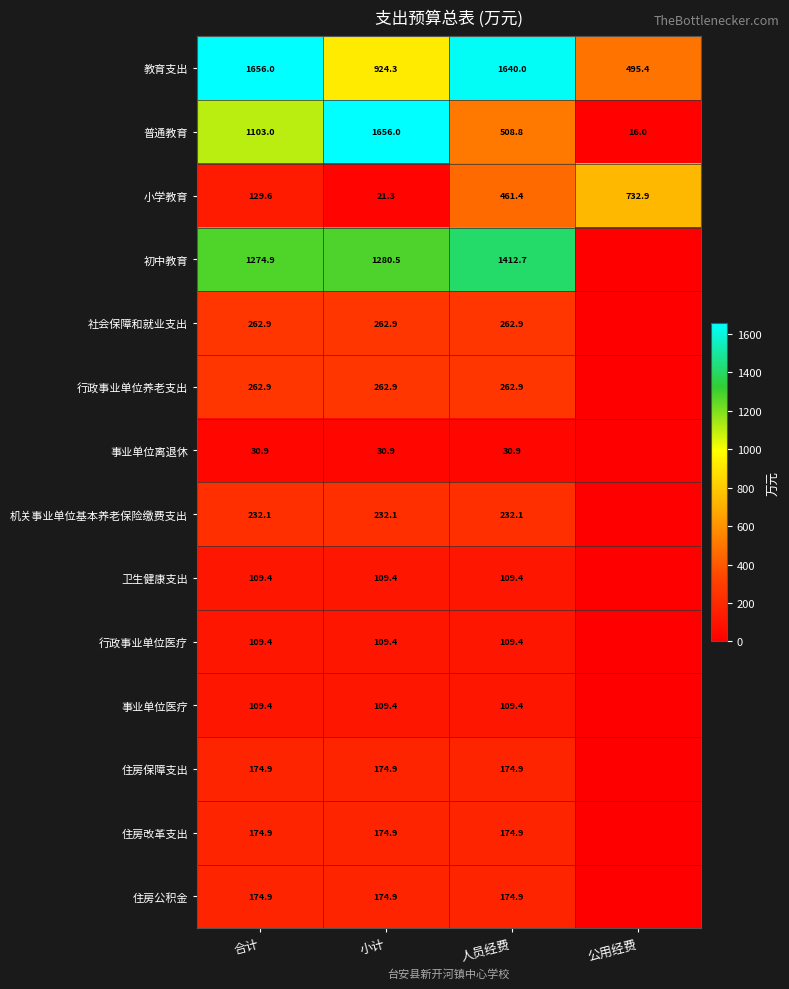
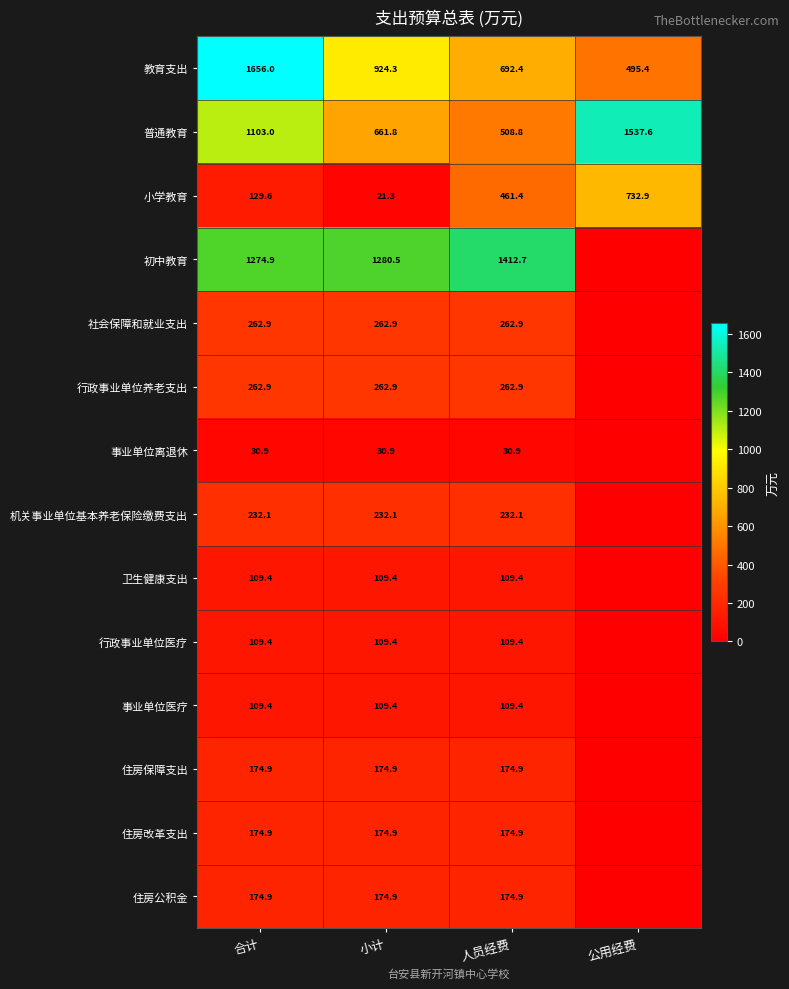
教育支出, 人员经费: 1640.0 -> 692.4
普通教育, 小计: 1656.0 -> 661.8
普通教育, 公用经费: 16.0 -> 1537.6
